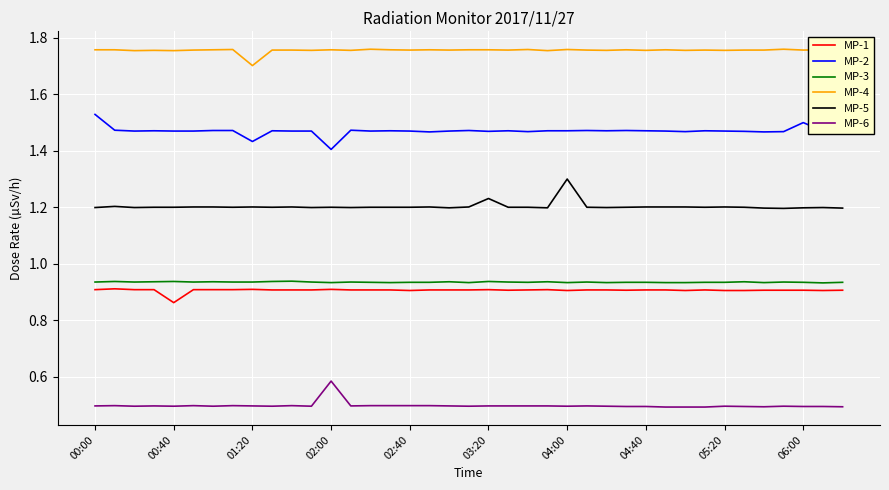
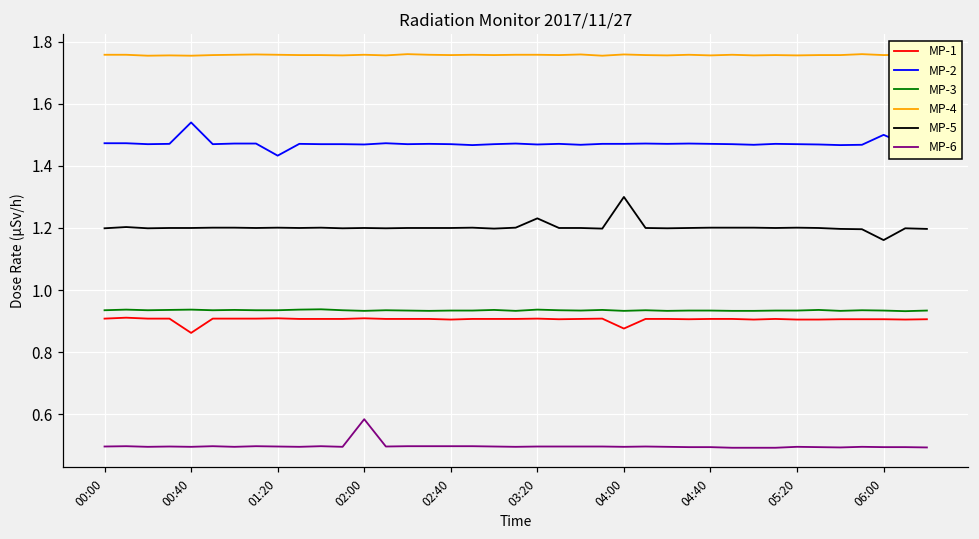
MP-2, 00:00: 1.53 -> 1.47
MP-2, 00:40: 1.47 -> 1.54
MP-4, 01:20: 1.70 -> 1.76
MP-2, 02:00: 1.41 -> 1.47
MP-1, 04:00: 0.91 -> 0.88
MP-5, 06:00: 1.20 -> 1.16
